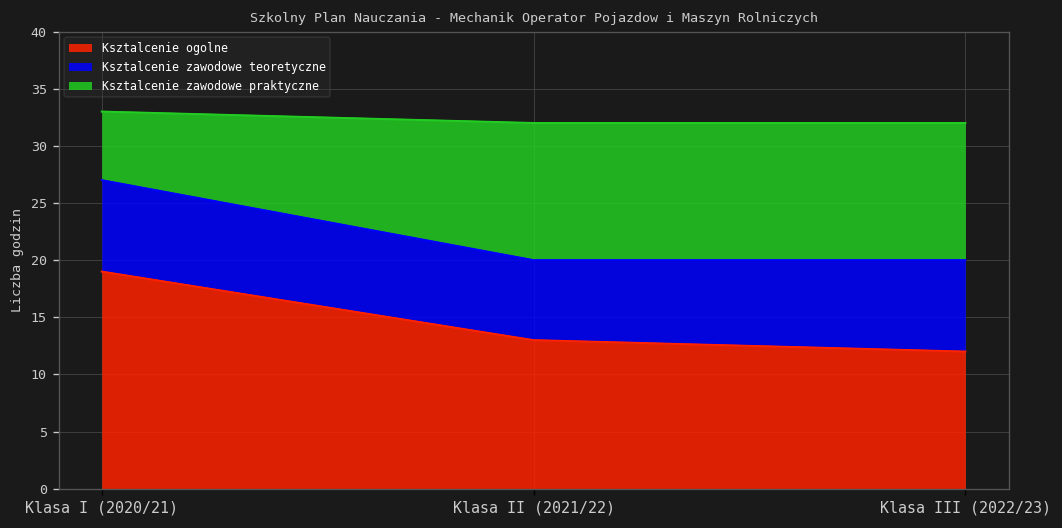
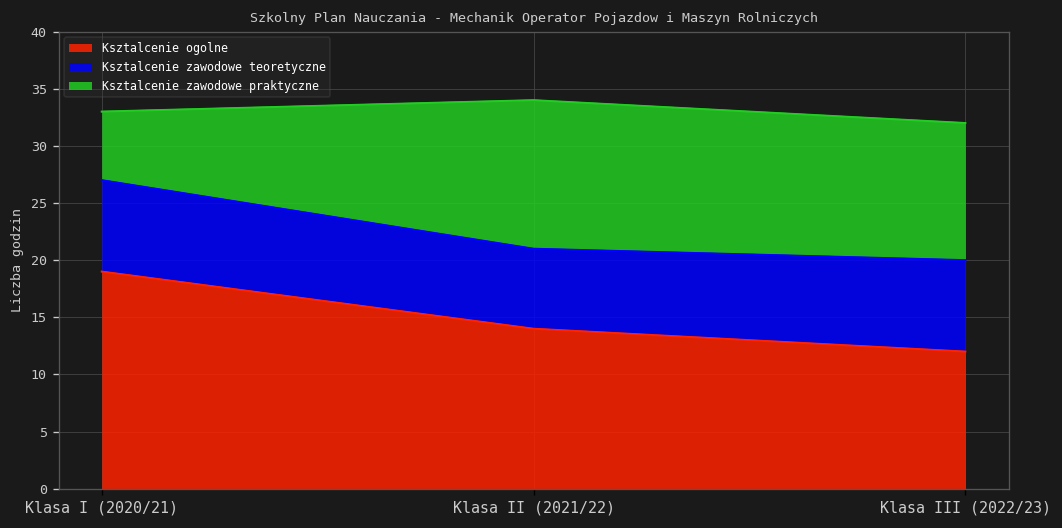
Ksztalcenie ogolne, Klasa II (2021/22): 13 -> 14
Ksztalcenie zawodowe praktyczne, Klasa II (2021/22): 12 -> 13
